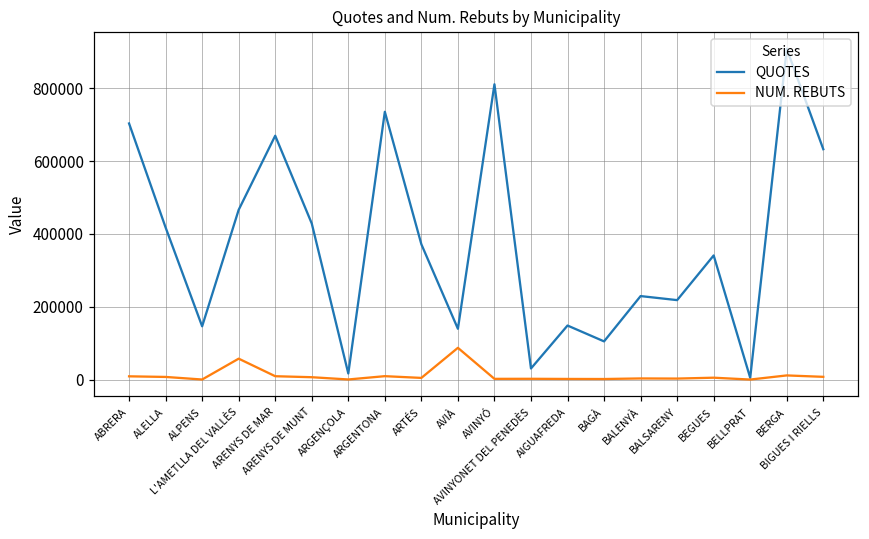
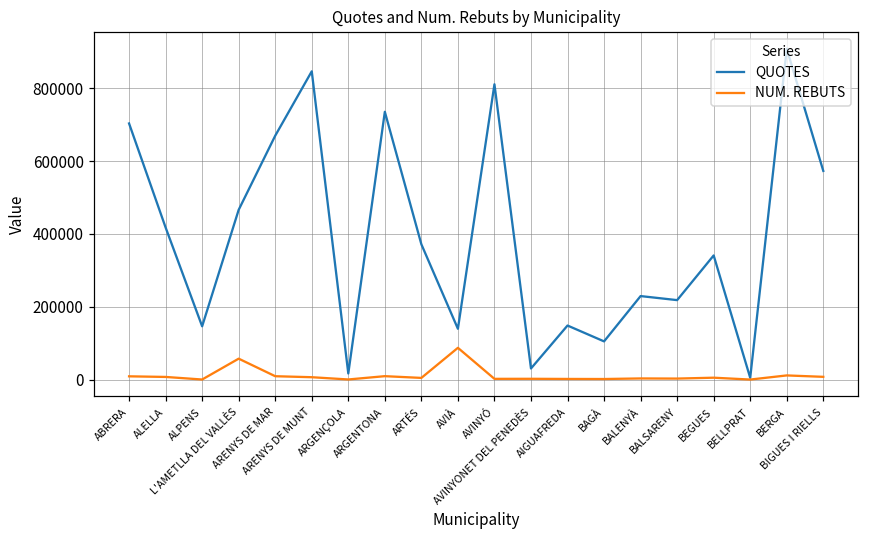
QUOTES, ARENYS DE MUNT: 430000 -> 850000
QUOTES, BIGUES I RIELLS: 630000 -> 570000
